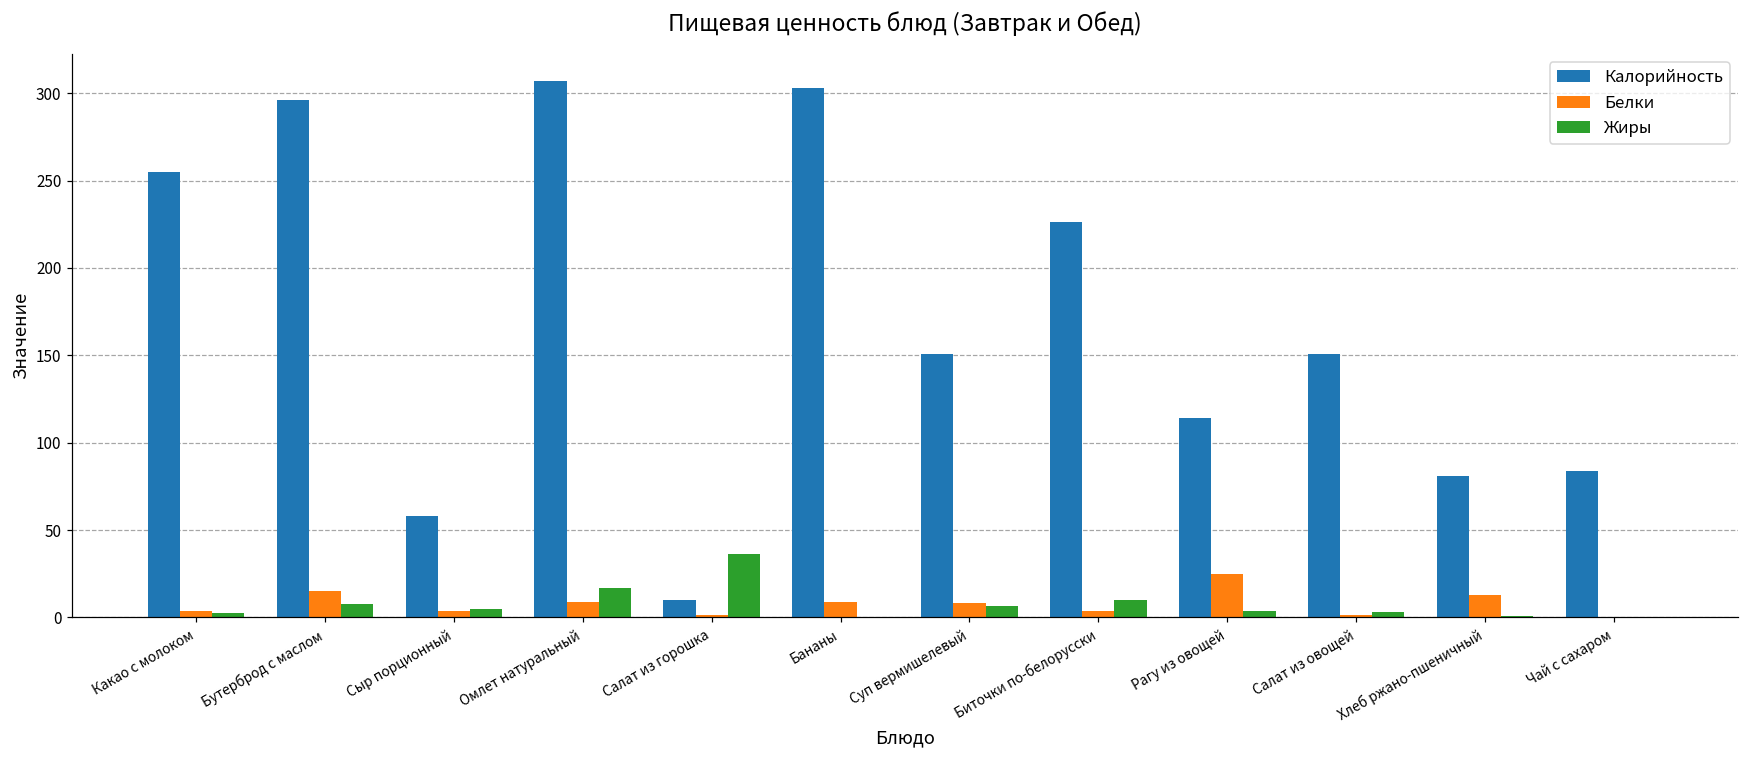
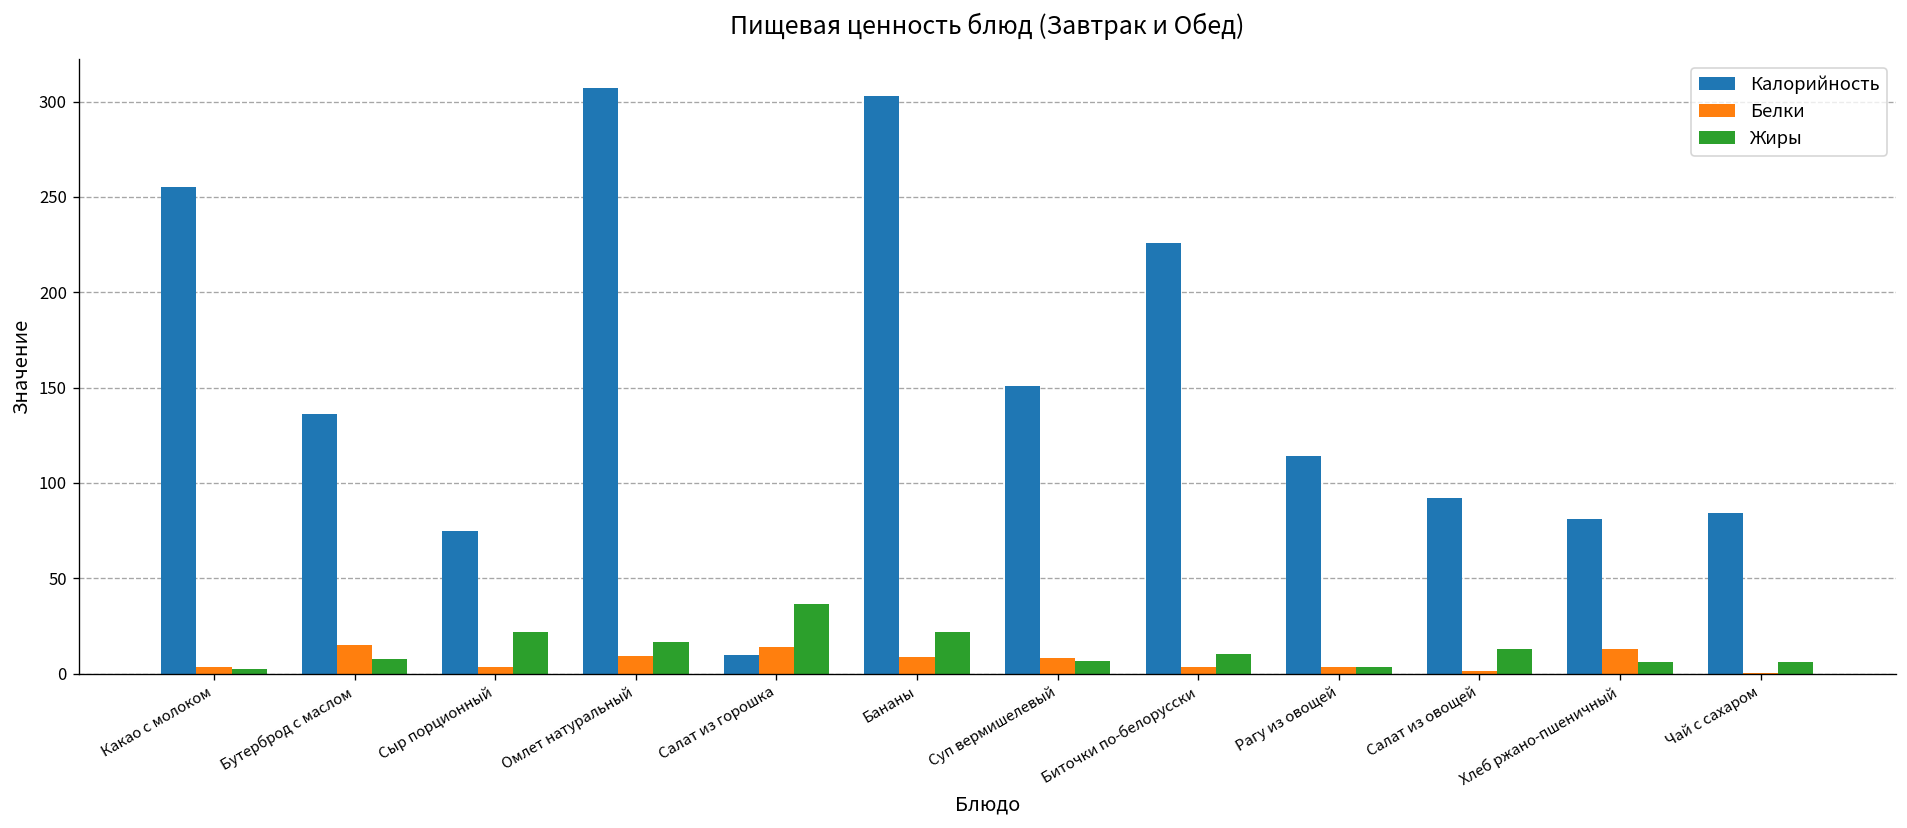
Калорийность, Бутерброд с маслом: 296 -> 136
Калорийность, Сыр порционный: 58 -> 75
Жиры, Сыр порционный: 5 -> 22
Белки, Салат из горошка: 1 -> 14
Жиры, Бананы: 1 -> 22
Белки, Рагу из овощей: 25 -> 3
Калорийность, Салат из овощей: 151 -> 92
Жиры, Салат из овощей: 3 -> 13
Жиры, Хлеб ржано-пшеничный: 1 -> 6
Жиры, Чай с сахаром: 0 -> 6
